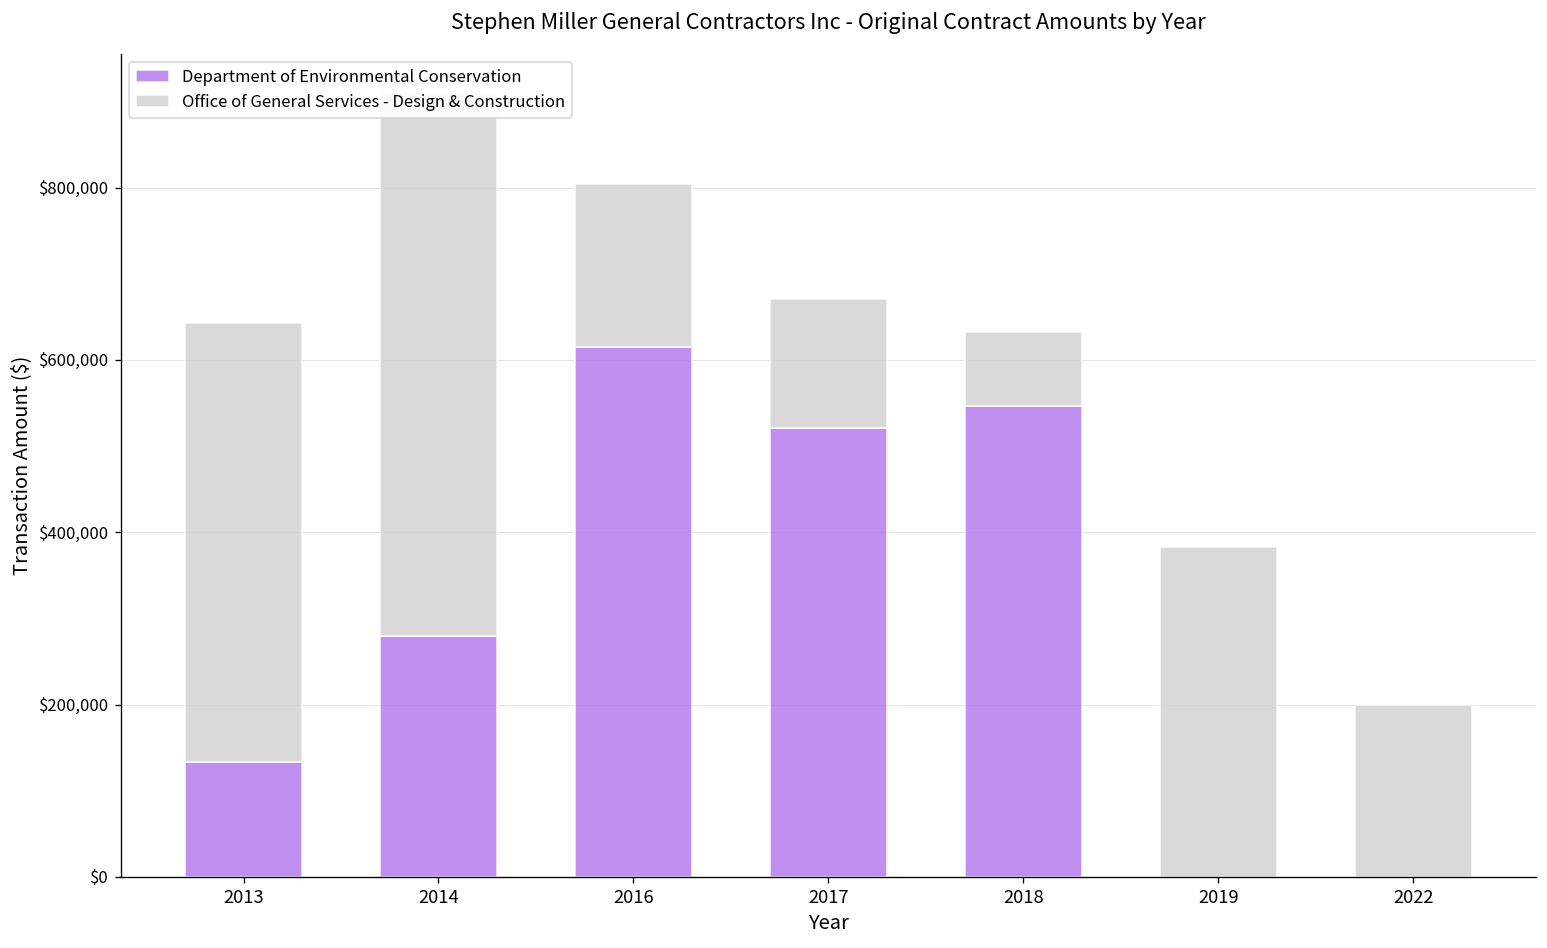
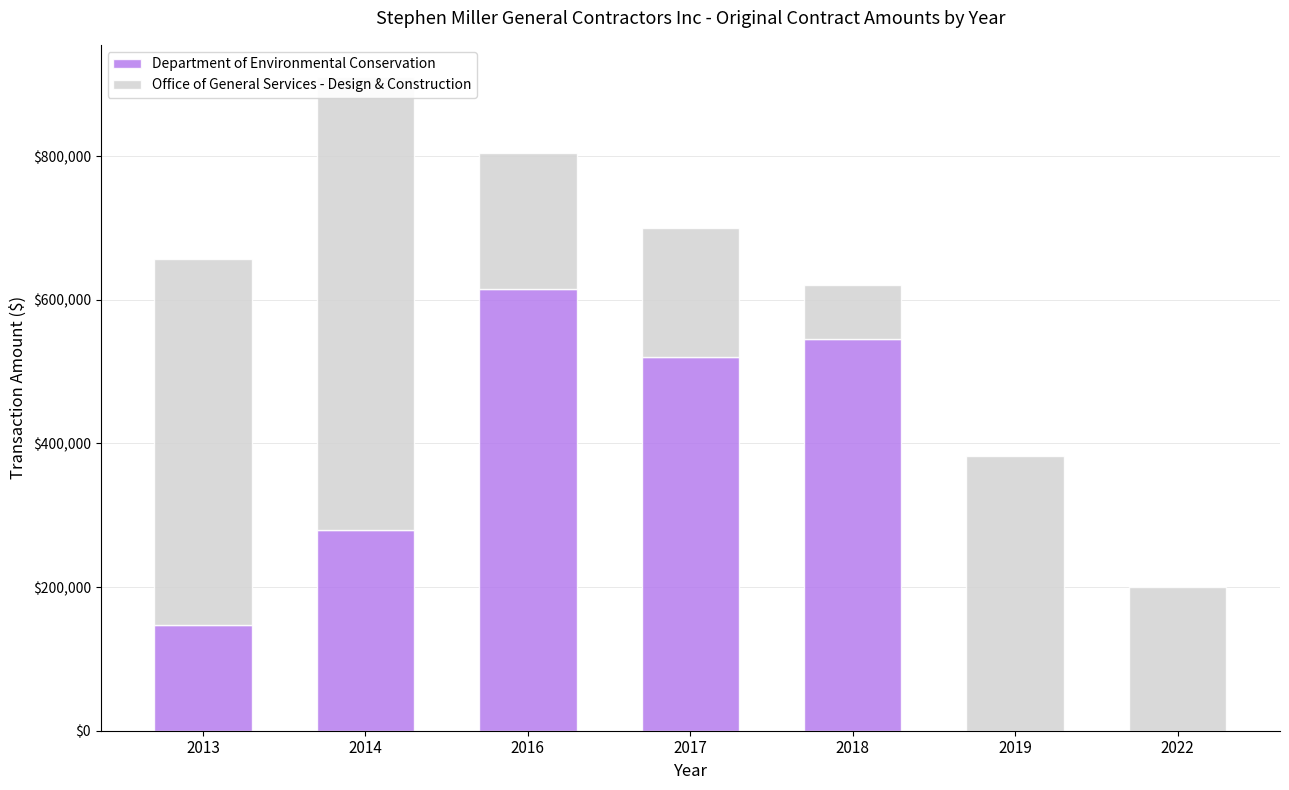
Department of Environmental Conservation, 2013: $130,000 -> $150,000
Office of General Services - Design & Construction, 2017: $150,000 -> $180,000
Office of General Services - Design & Construction, 2018: $90,000 -> $80,000
